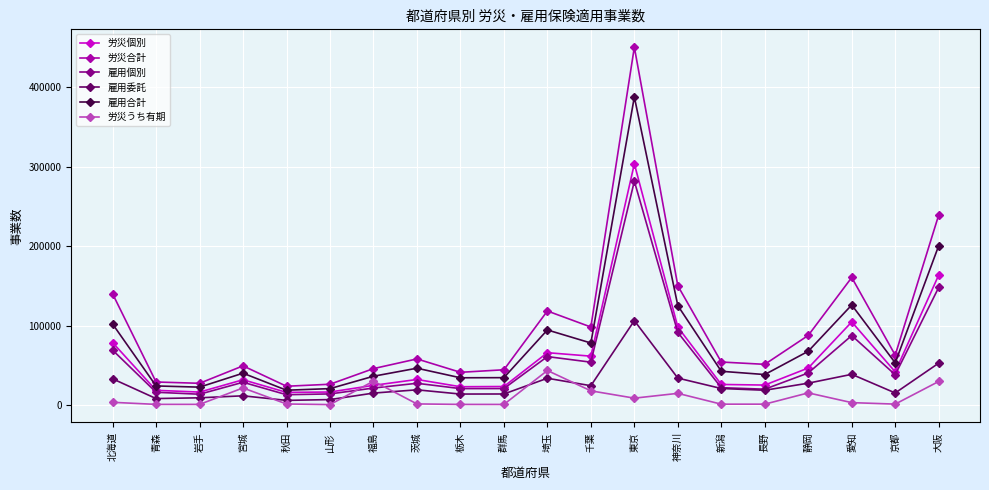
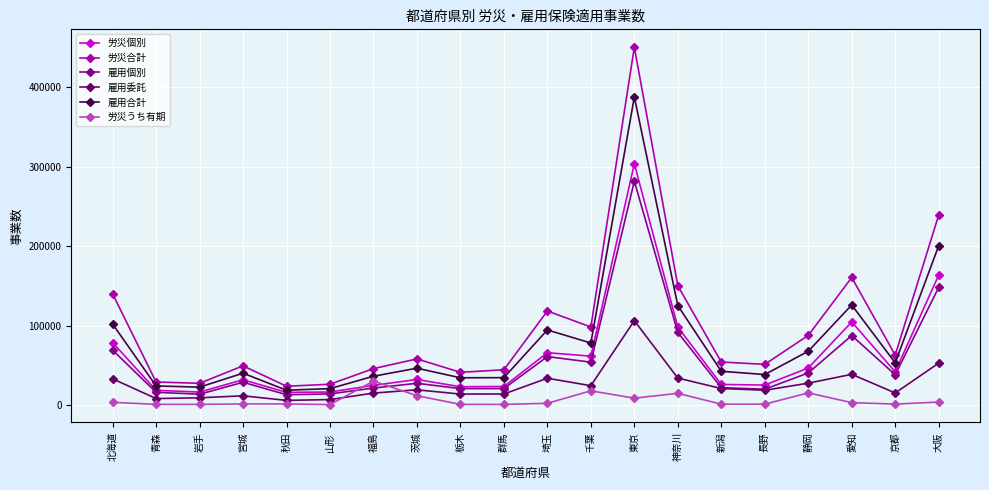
労災うち有期, 宮城: 20000 -> 0
労災うち有期, 茨城: 0 -> 10000
労災うち有期, 埼玉: 40000 -> 0
労災うち有期, 大阪: 30000 -> 0
